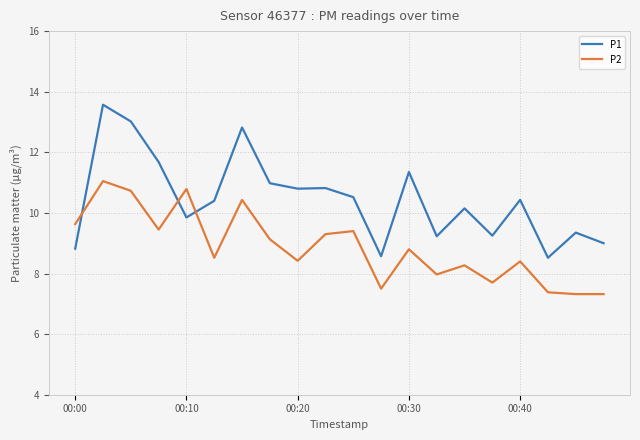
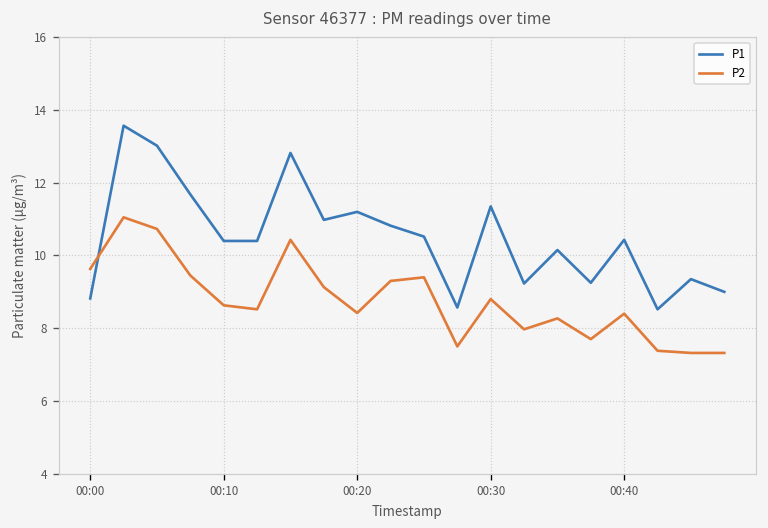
P1, 00:10: 9.9 -> 10.4
P2, 00:10: 10.8 -> 8.6
P1, 00:20: 10.8 -> 11.2
